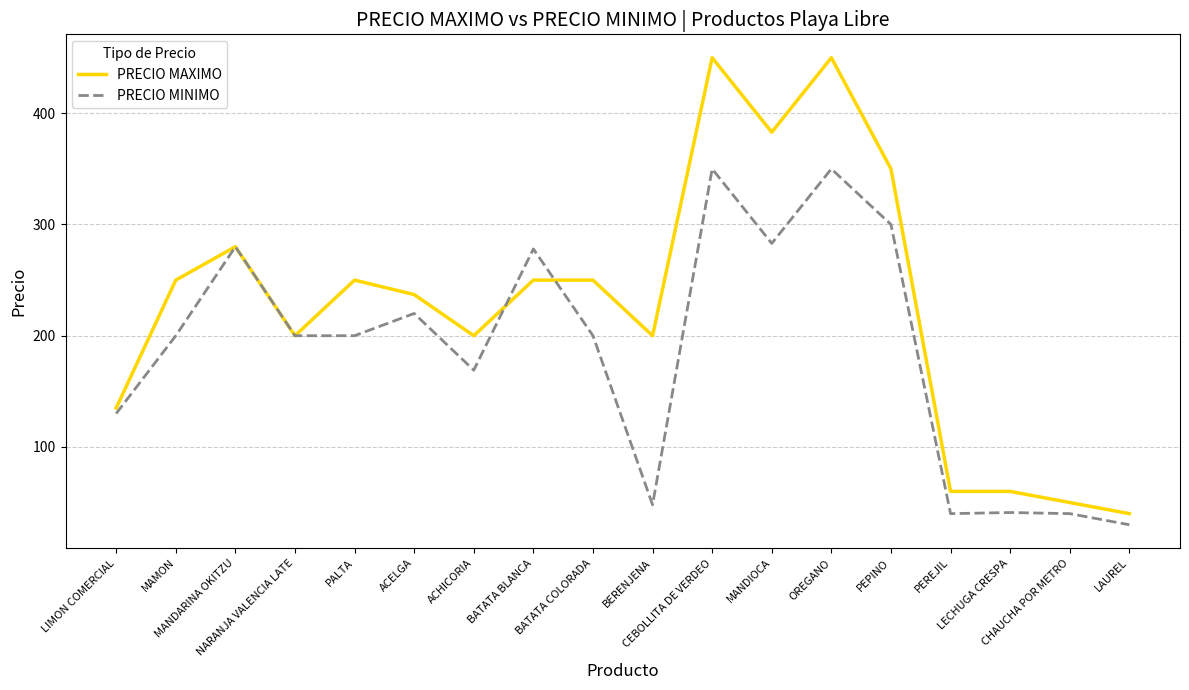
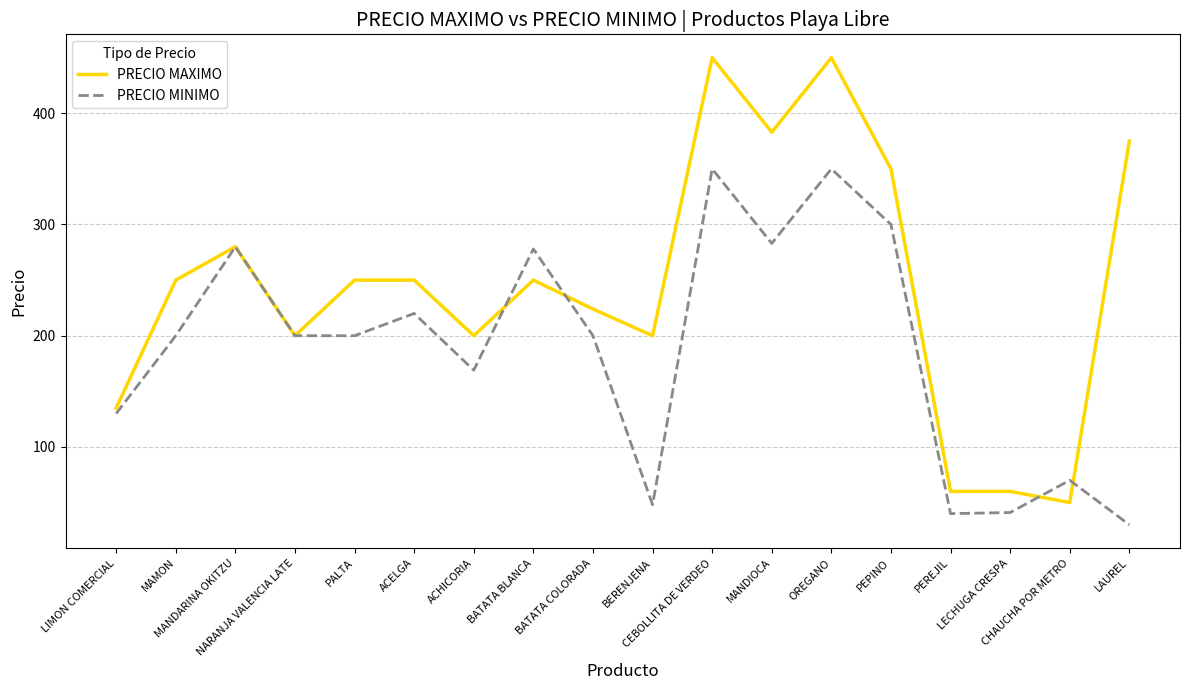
PRECIO MAXIMO, ACELGA: 237 -> 250
PRECIO MAXIMO, BATATA COLORADA: 250 -> 224
PRECIO MINIMO, CHAUCHA POR METRO: 40 -> 70
PRECIO MAXIMO, LAUREL: 40 -> 375
